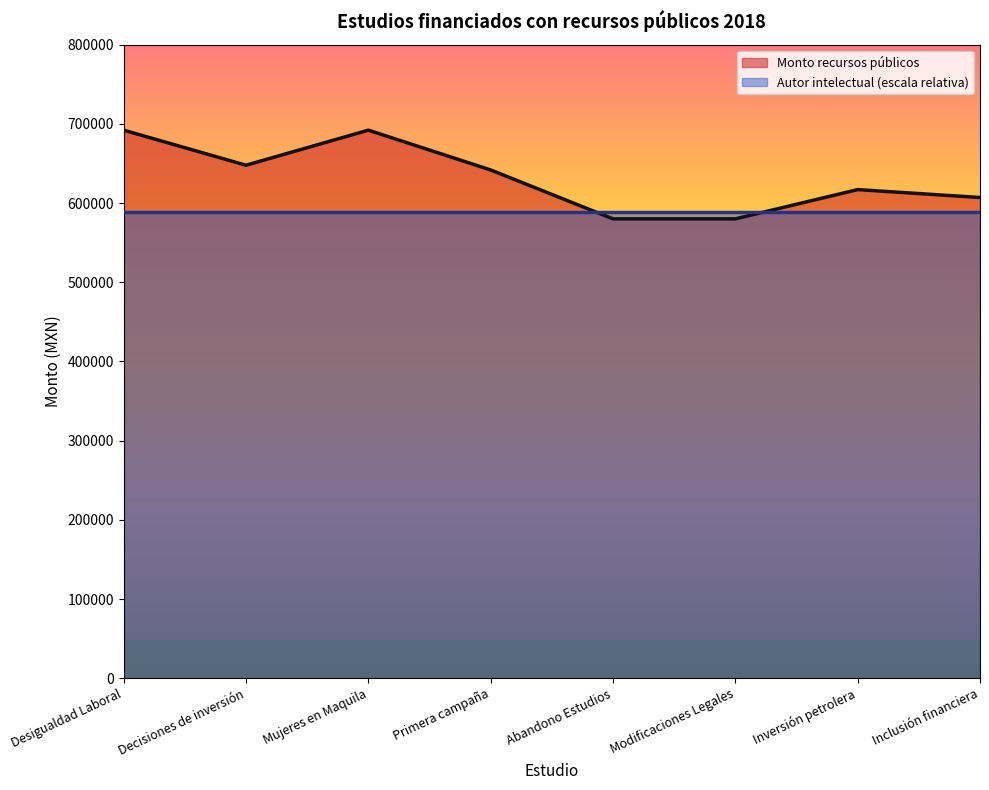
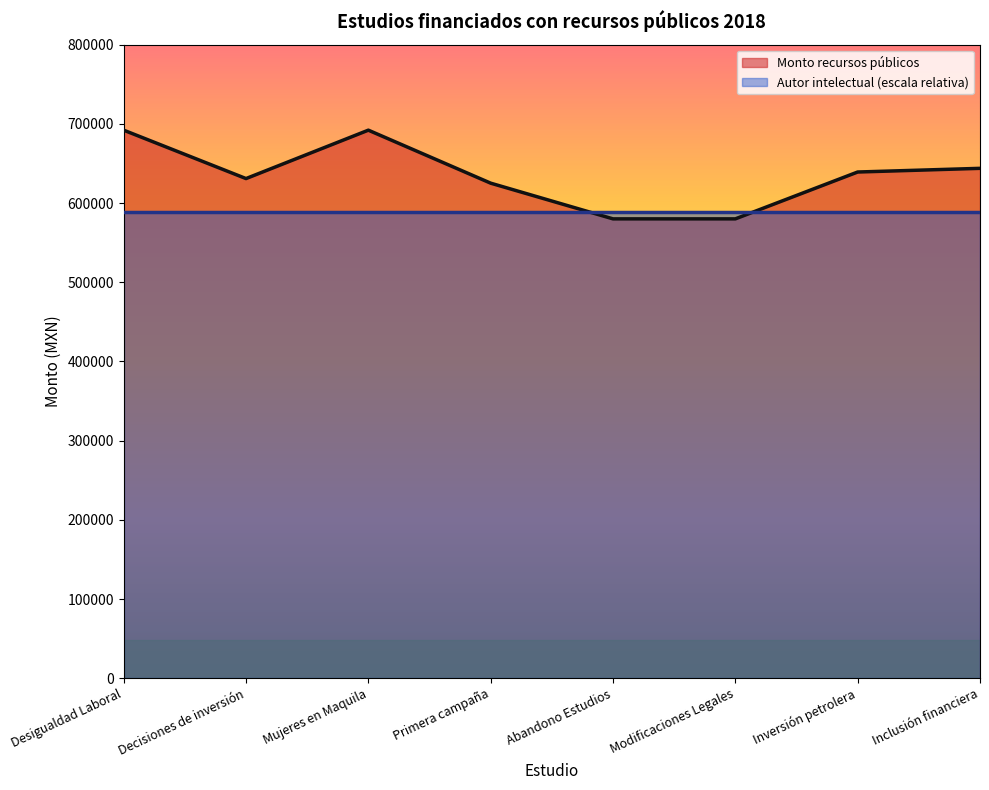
Monto recursos públicos, Decisiones de inversión: 650000 -> 630000
Monto recursos públicos, Primera campaña: 640000 -> 630000
Monto recursos públicos, Inversión petrolera: 620000 -> 640000
Monto recursos públicos, Inclusión financiera: 610000 -> 640000
